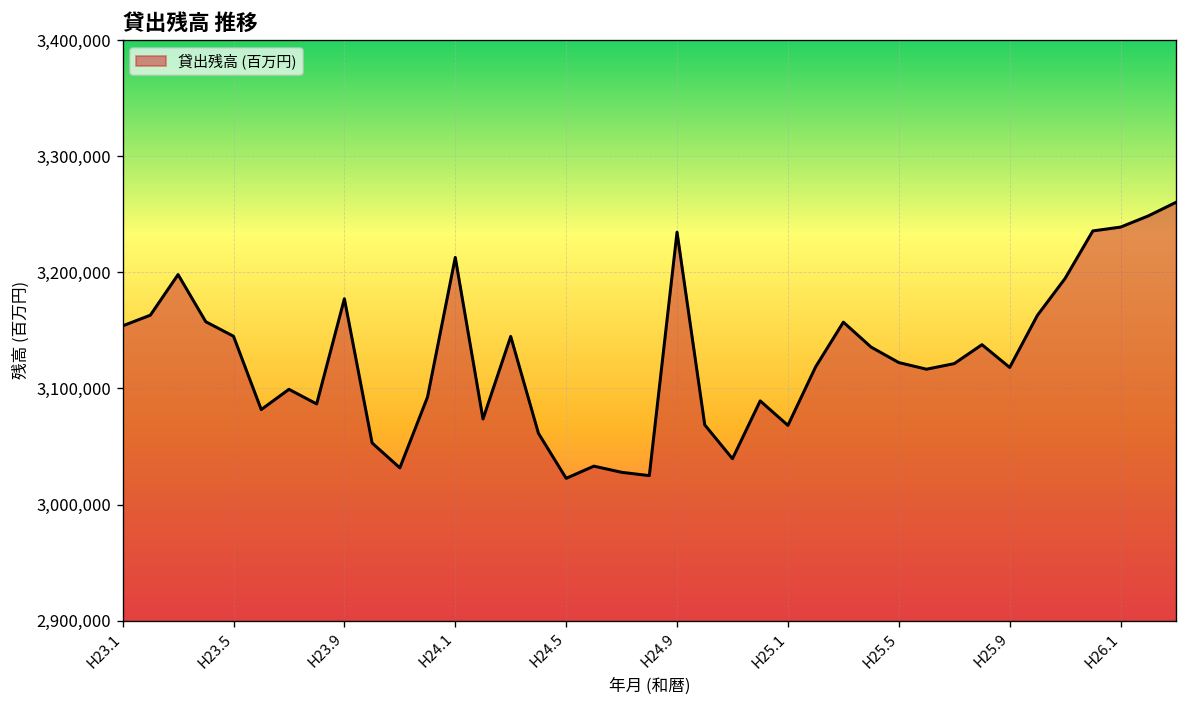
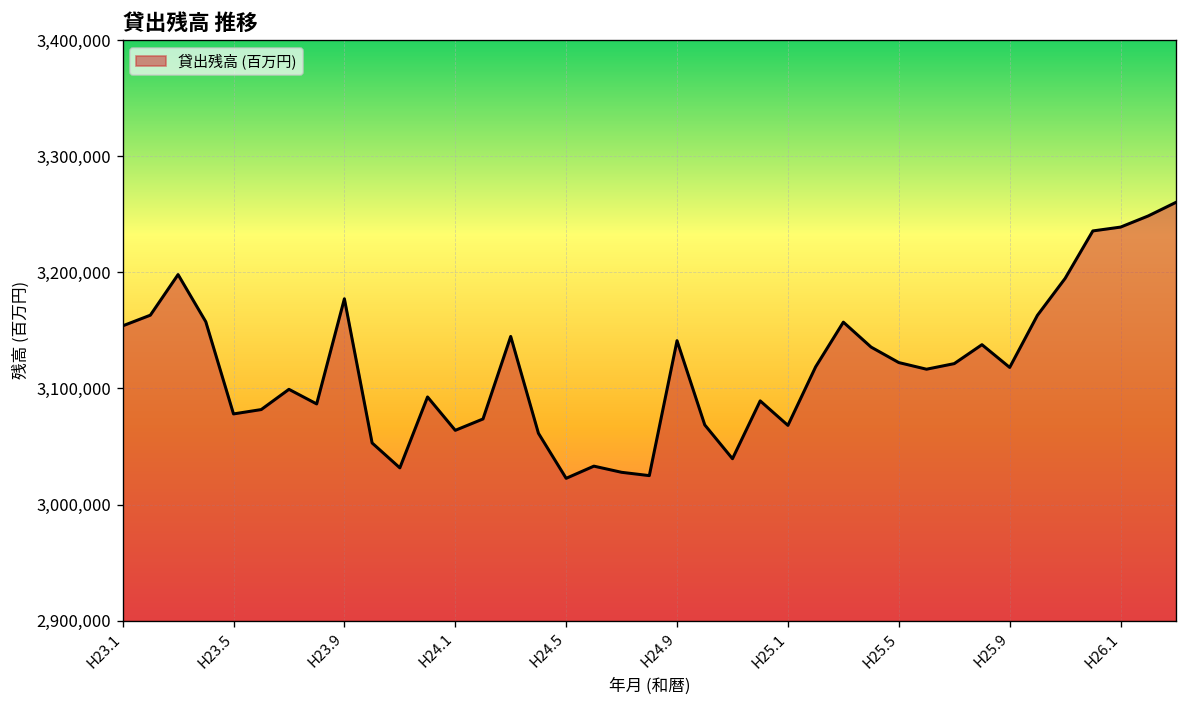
H23.5: 3,140,000 -> 3,080,000
H24.1: 3,210,000 -> 3,060,000
H24.9: 3,230,000 -> 3,140,000
